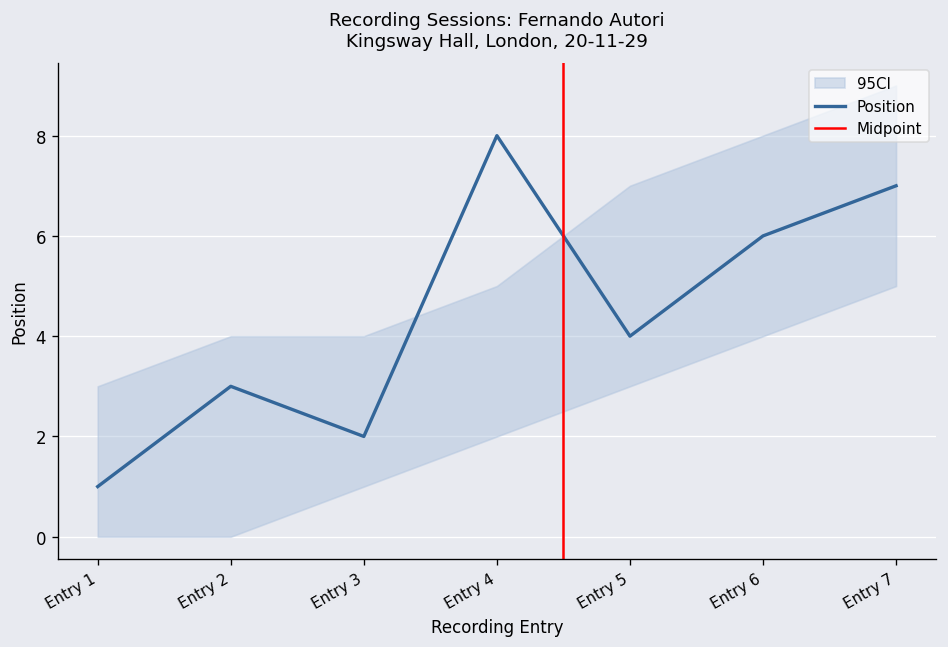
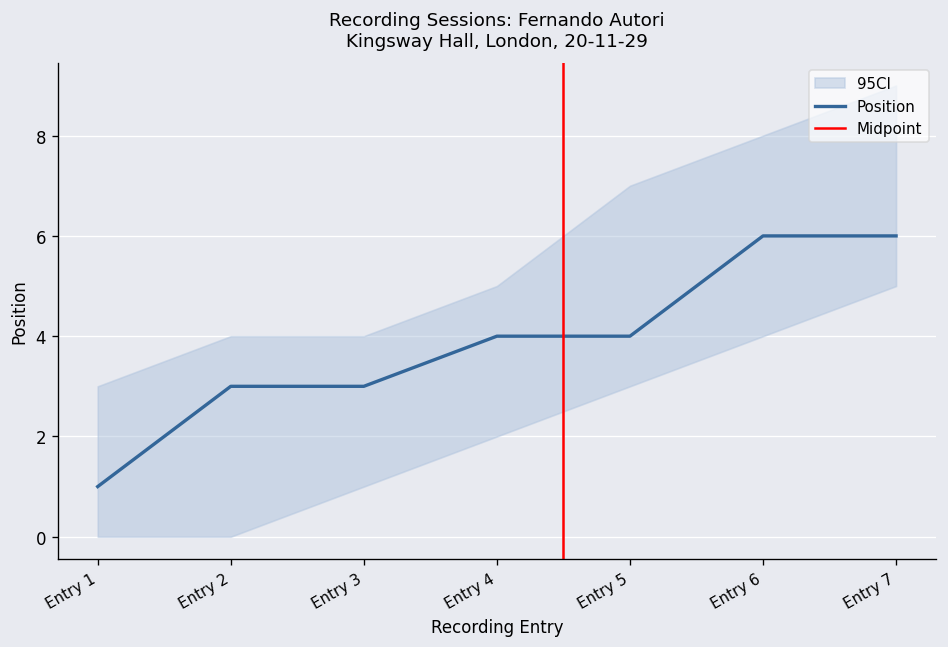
Position, Entry 3: 2 -> 3
Position, Entry 4: 8 -> 4
Position, Entry 7: 7 -> 6
